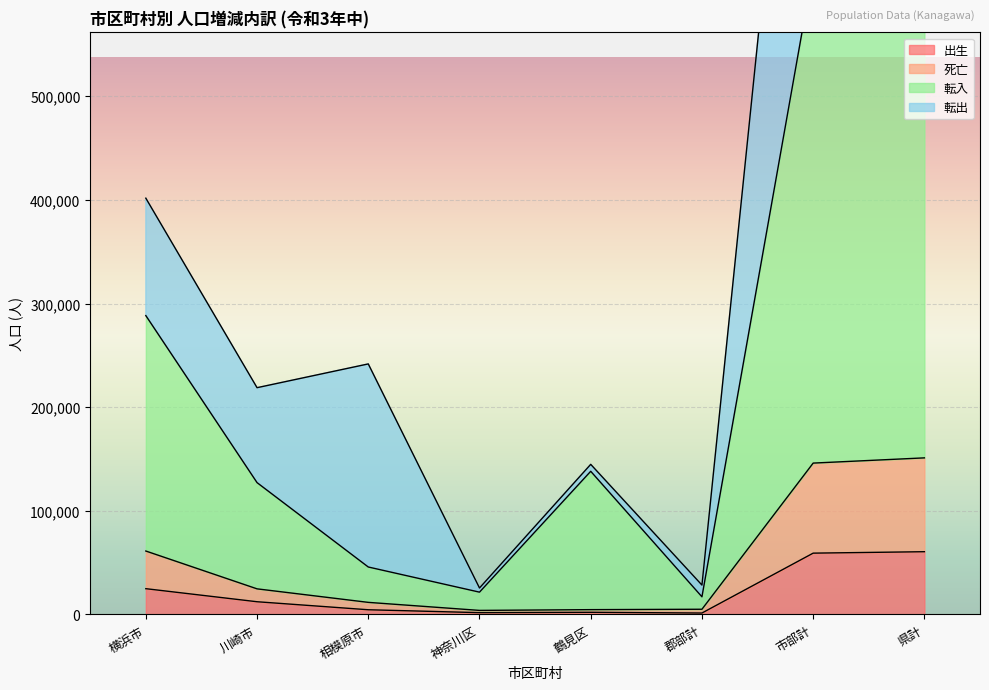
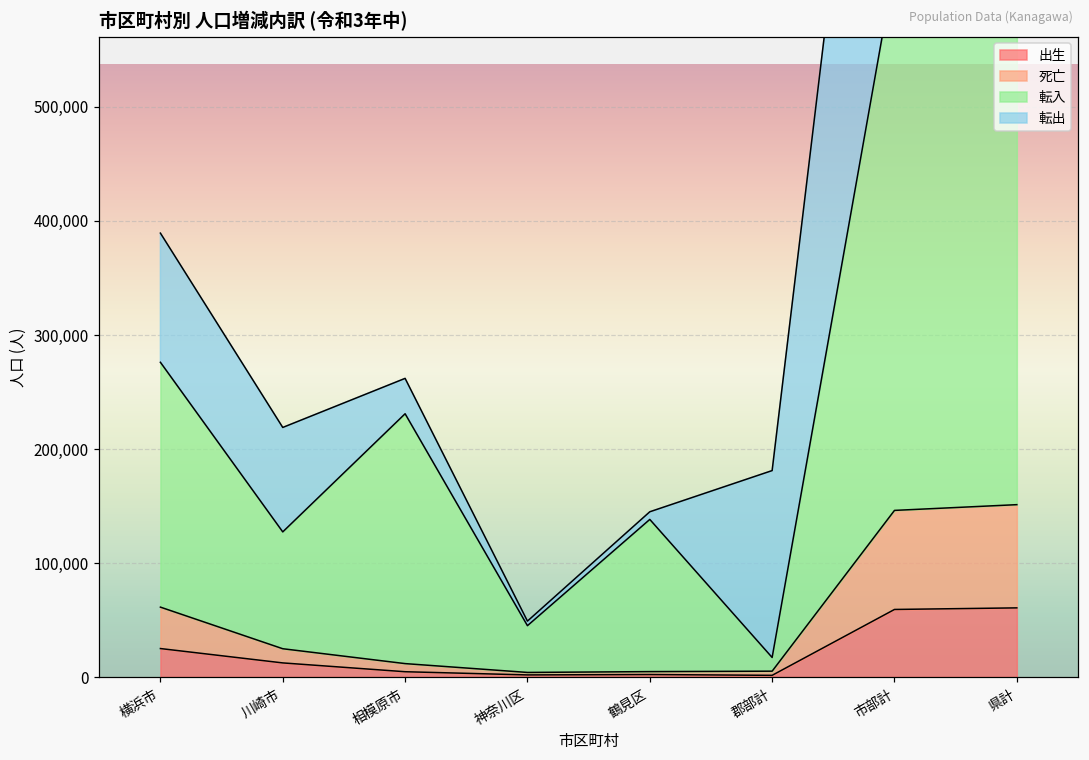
転入, 横浜市: 227,000 -> 215,000
転入, 相模原市: 34,000 -> 219,000
転出, 相模原市: 196,000 -> 31,000
転入, 神奈川区: 18,000 -> 41,000
転出, 郡部計: 11,000 -> 164,000
